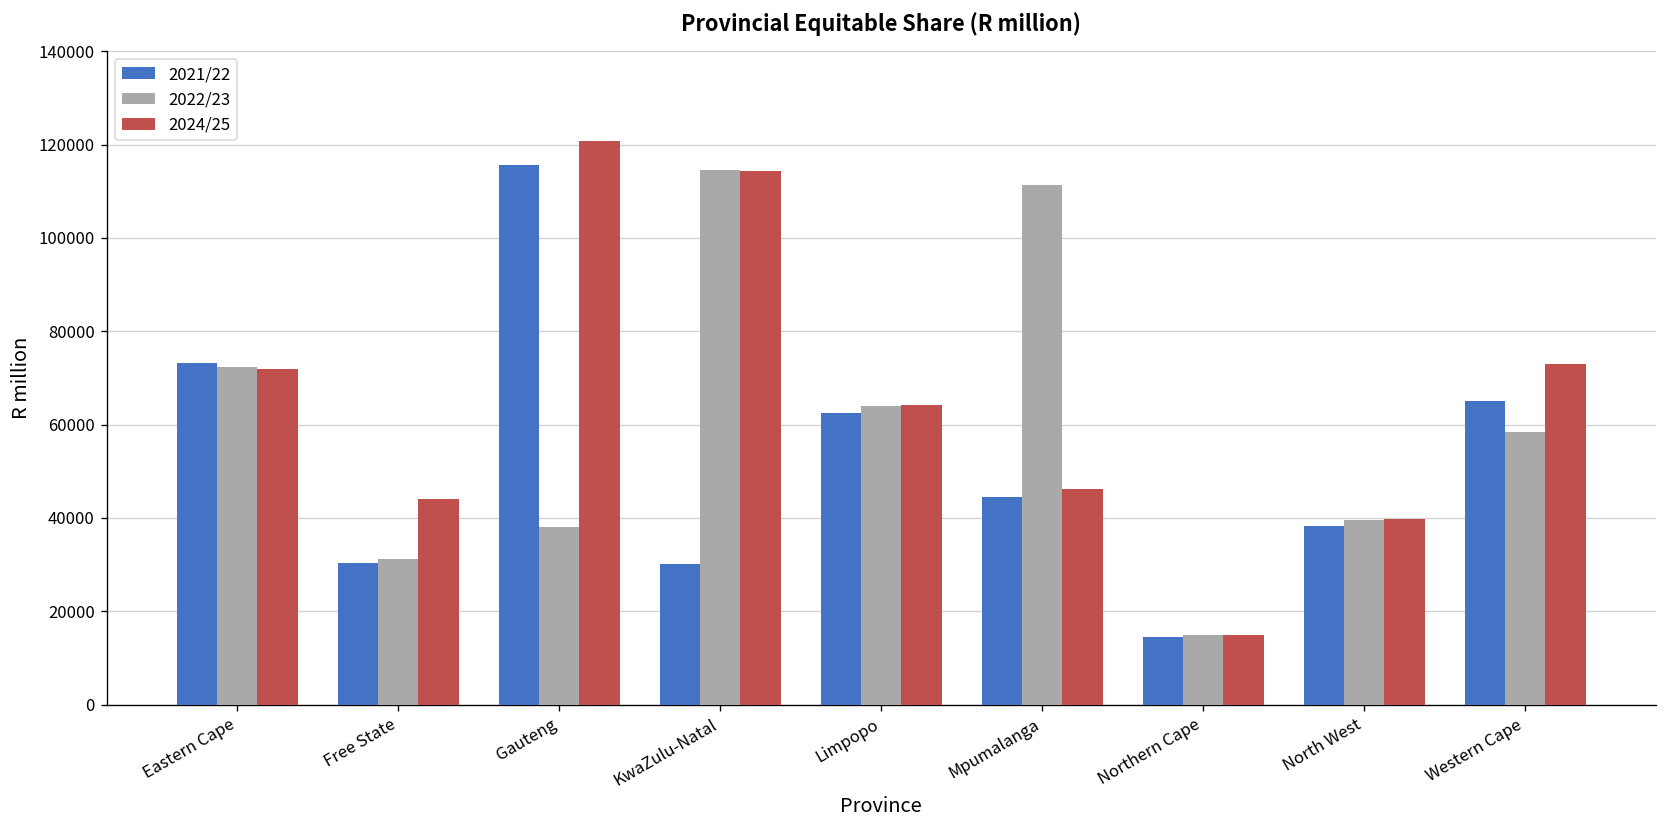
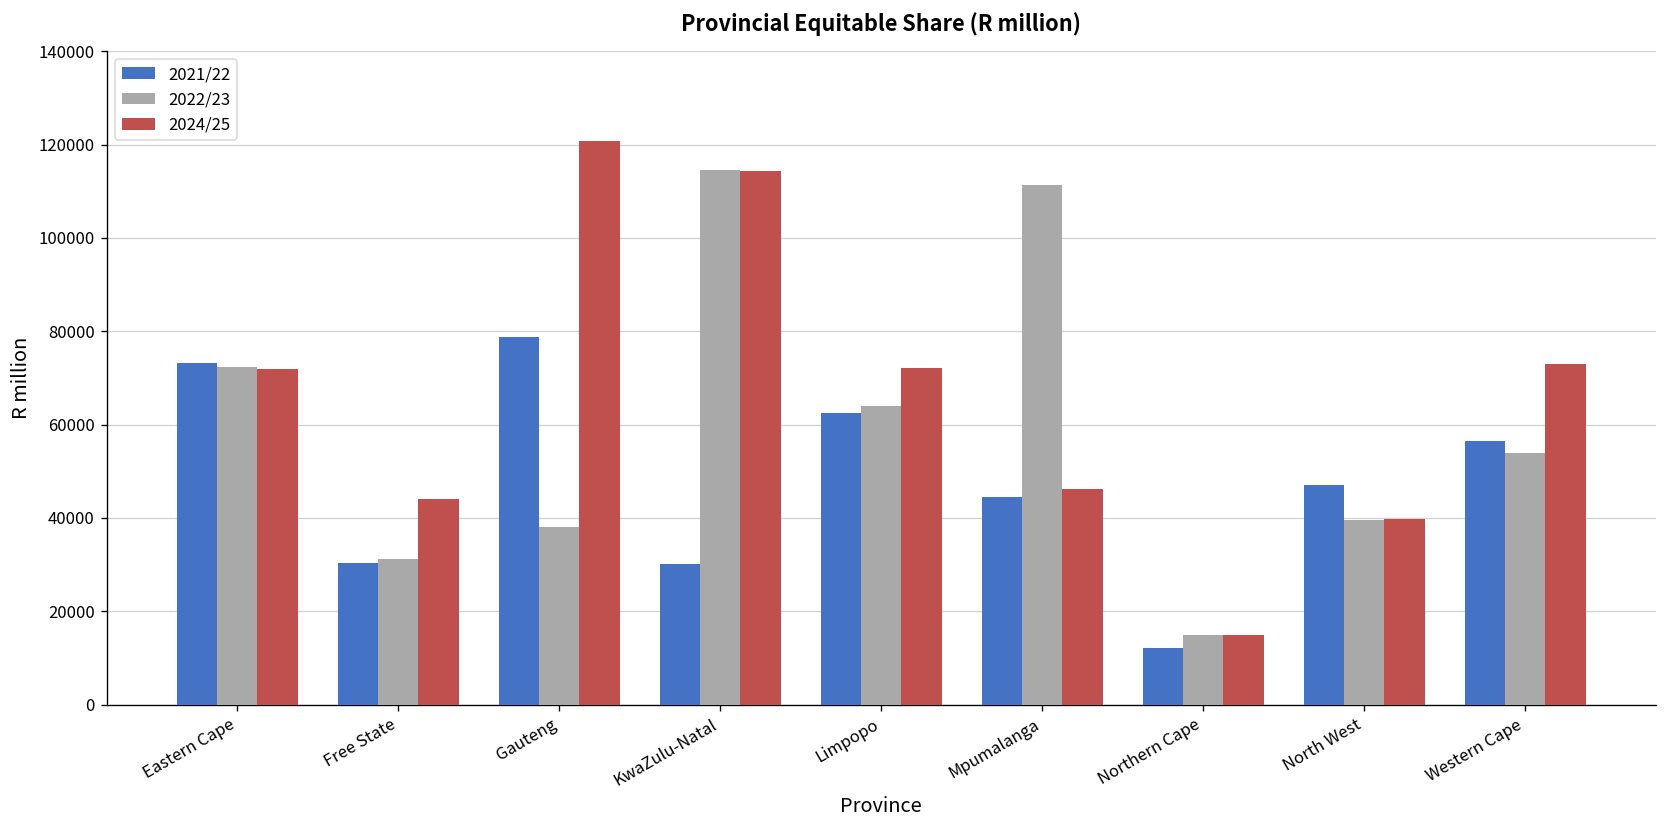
2021/22, Gauteng: 116000 -> 79000
2024/25, Limpopo: 64000 -> 72000
2021/22, Northern Cape: 14000 -> 12000
2021/22, North West: 38000 -> 47000
2021/22, Western Cape: 65000 -> 56000
2022/23, Western Cape: 58000 -> 54000
